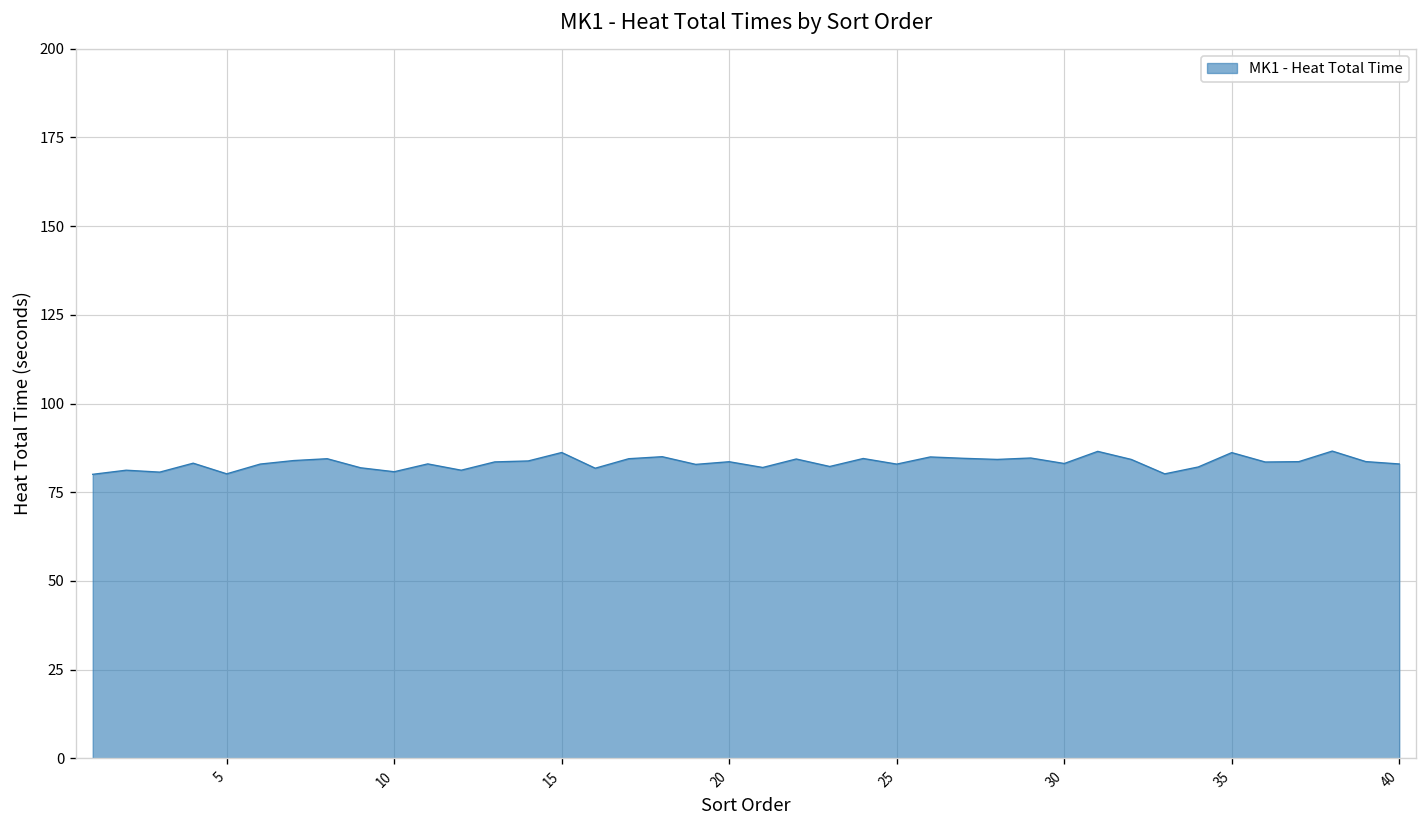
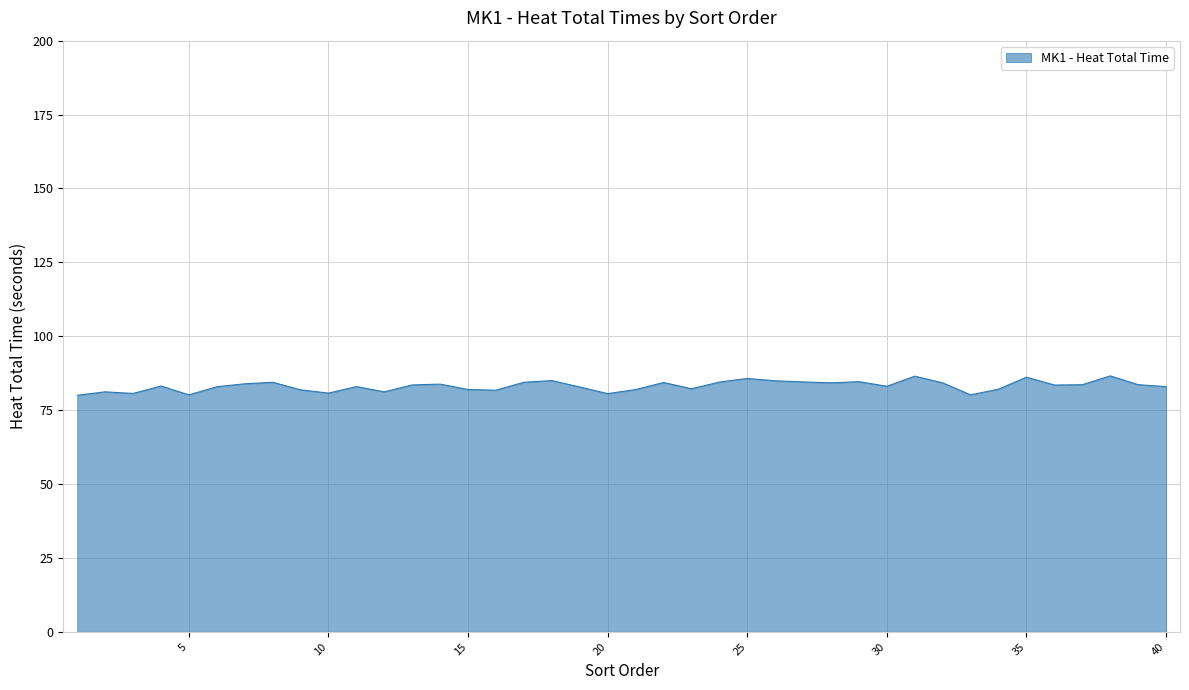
15: 86 -> 82
20: 84 -> 81
25: 83 -> 86
